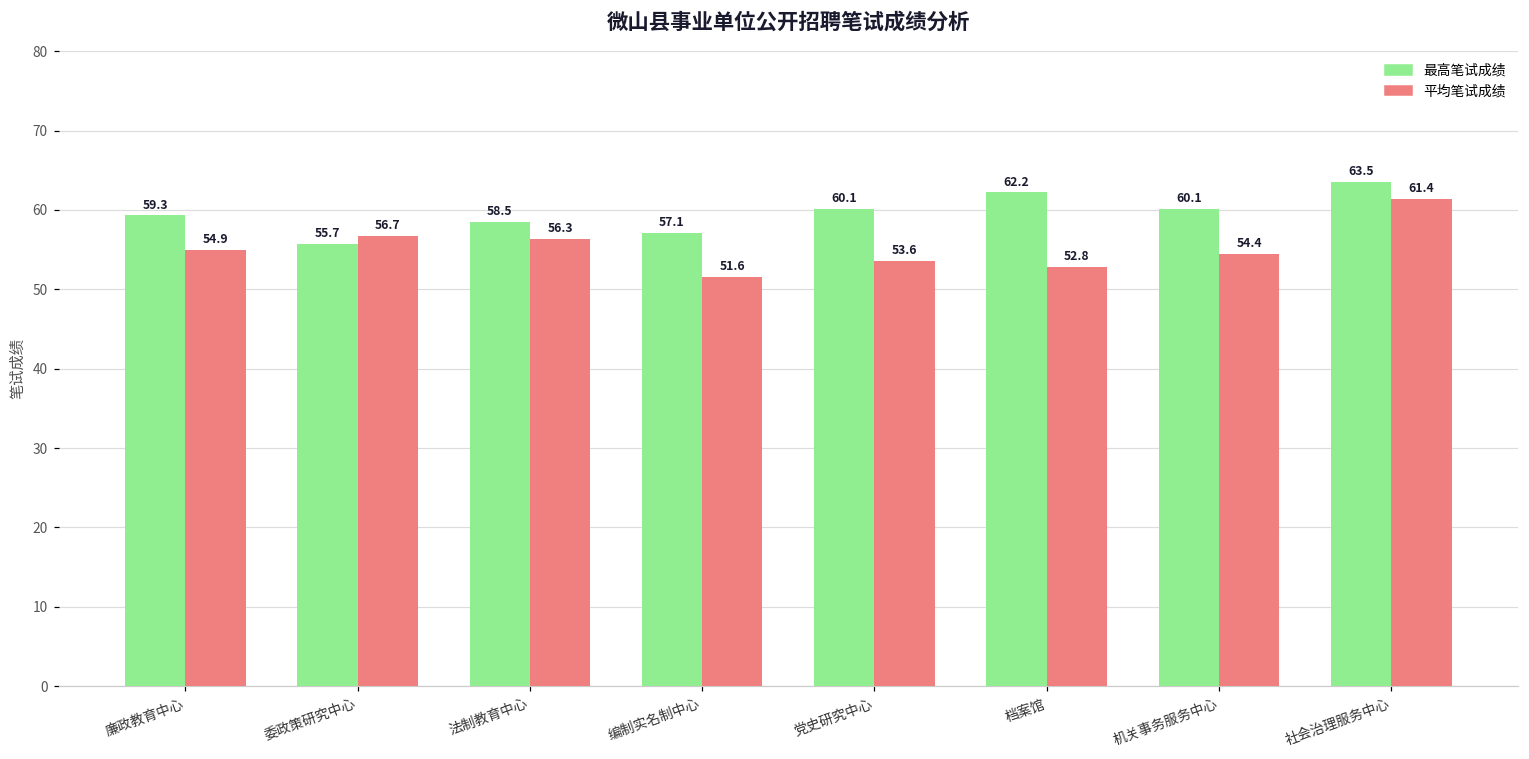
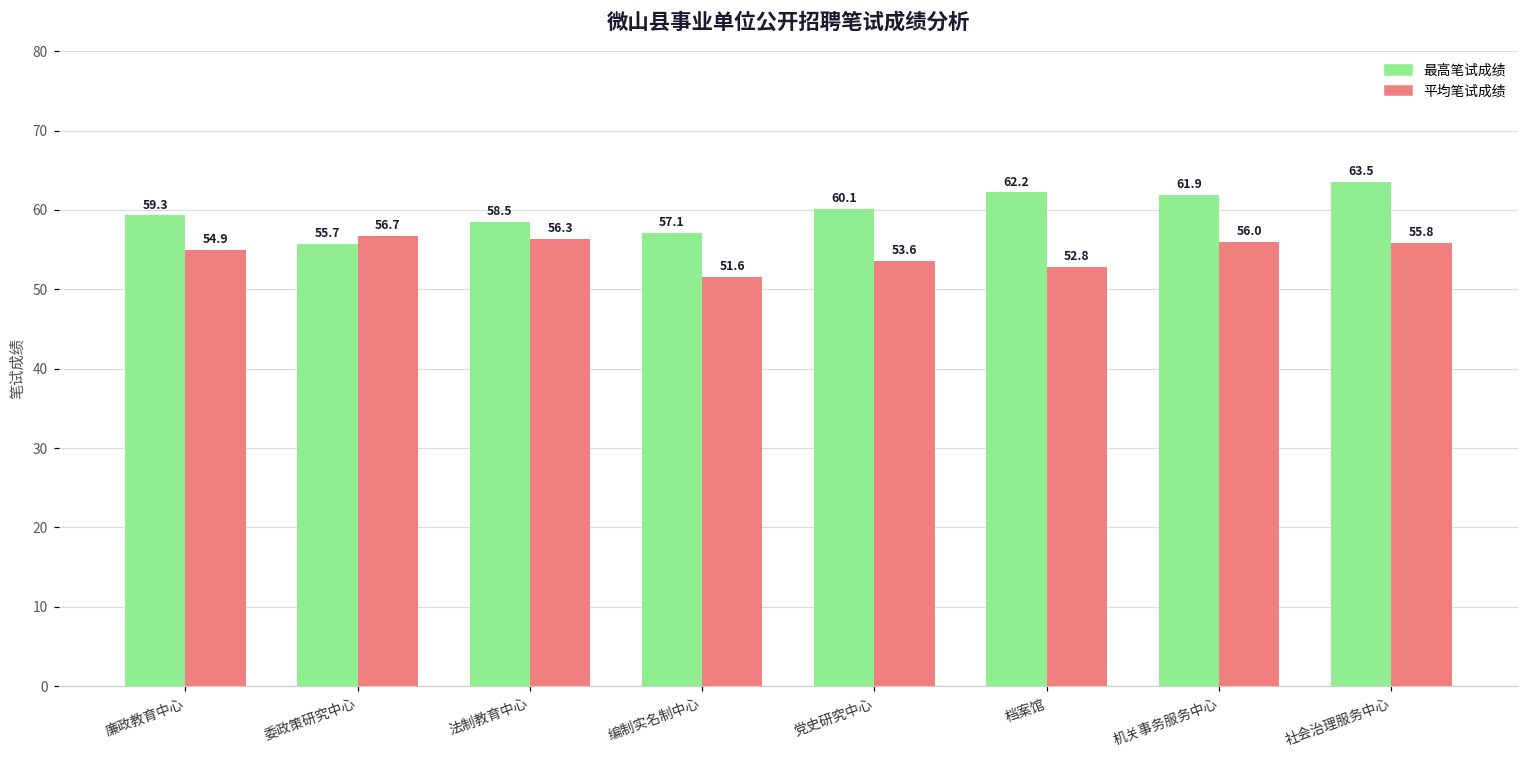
最高笔试成绩, 机关事务服务中心: 60.1 -> 61.9
平均笔试成绩, 机关事务服务中心: 54.4 -> 56.0
平均笔试成绩, 社会治理服务中心: 61.4 -> 55.8
